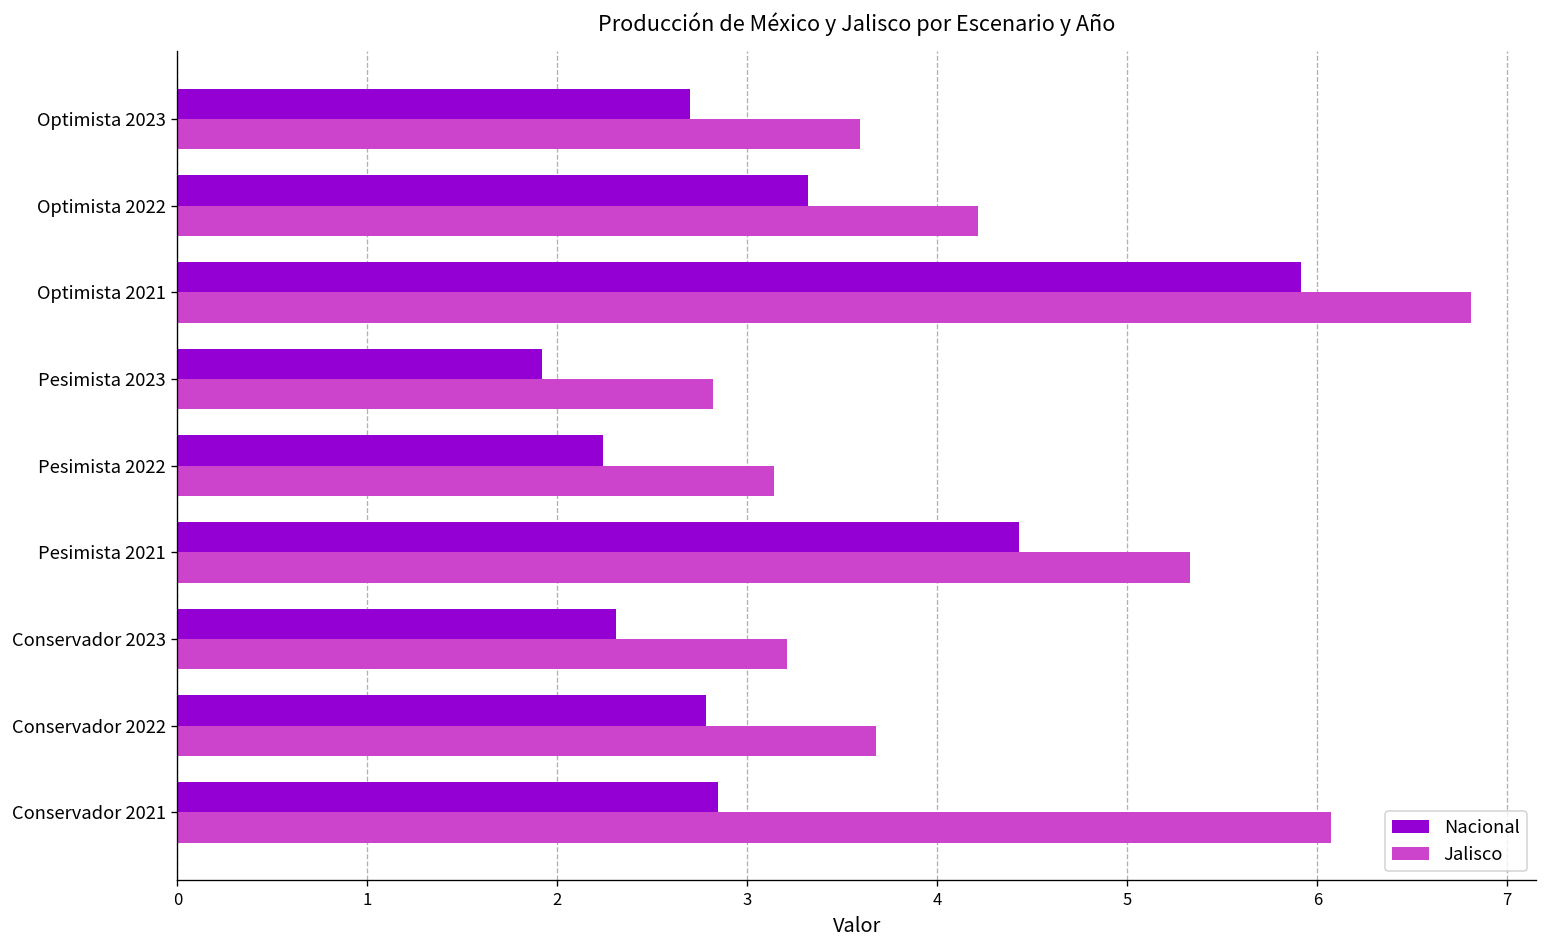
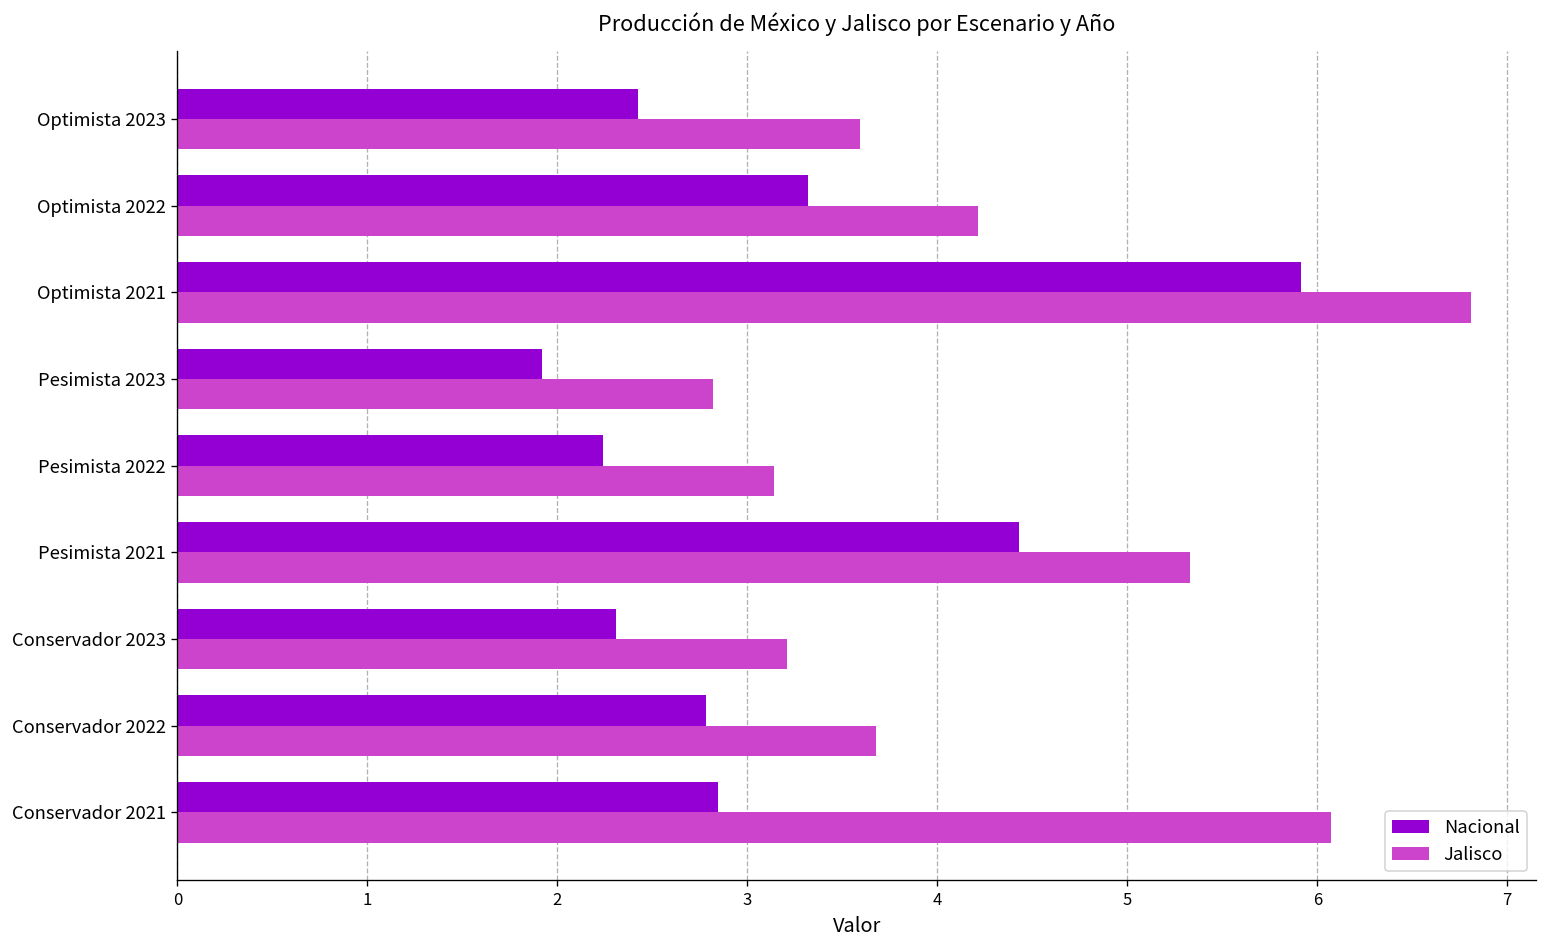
Nacional, Optimista 2023: 2.70 -> 2.42
